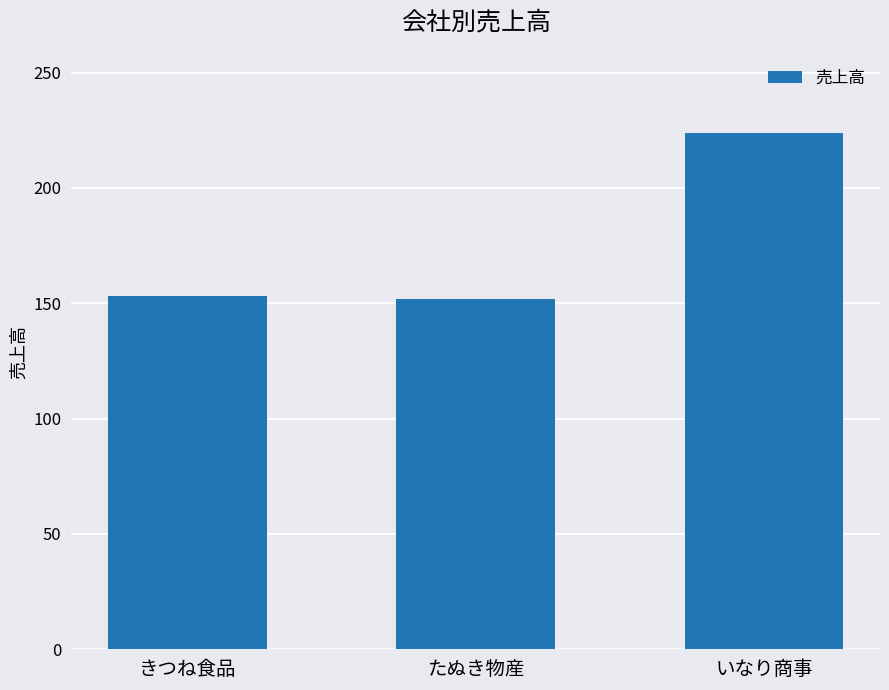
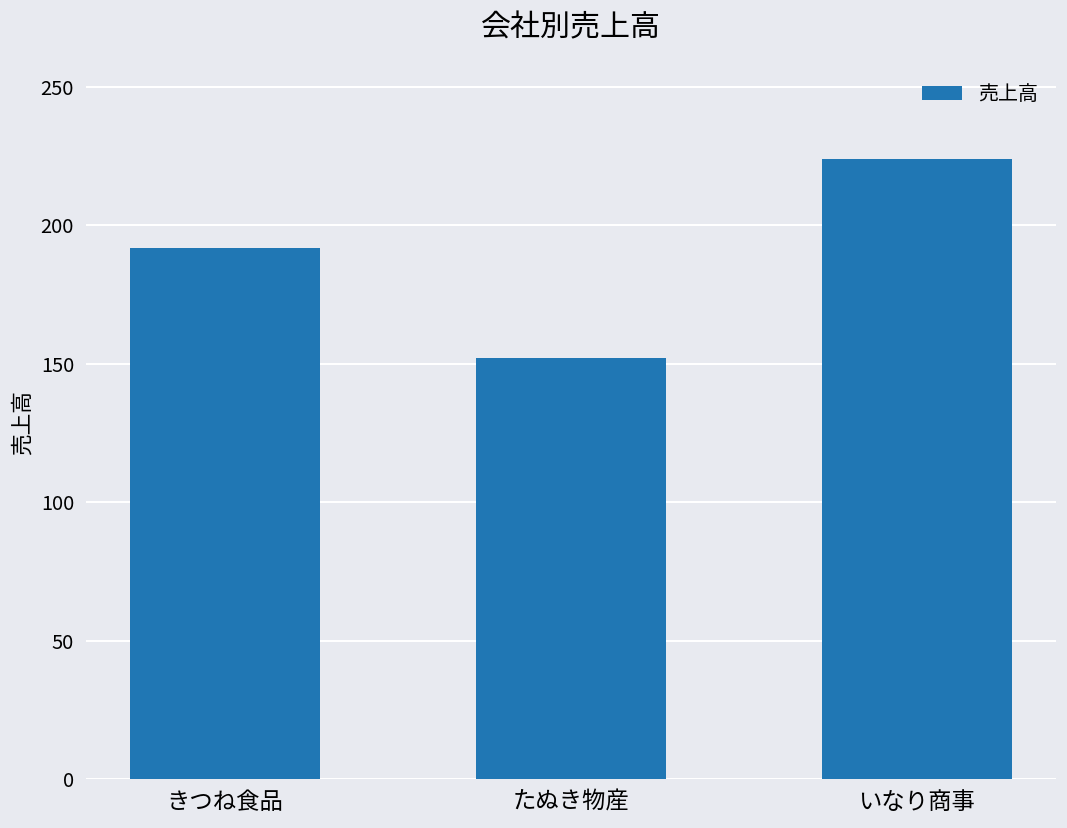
きつね食品: 153 -> 192
